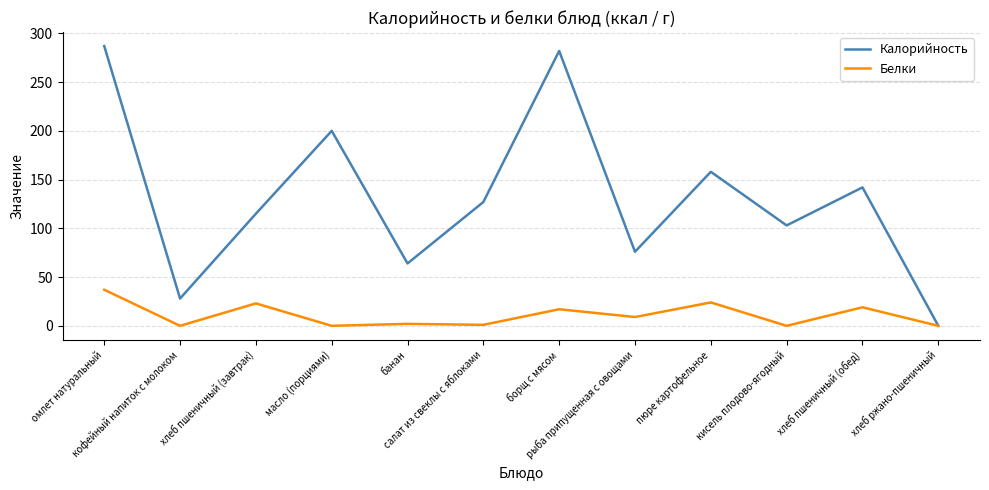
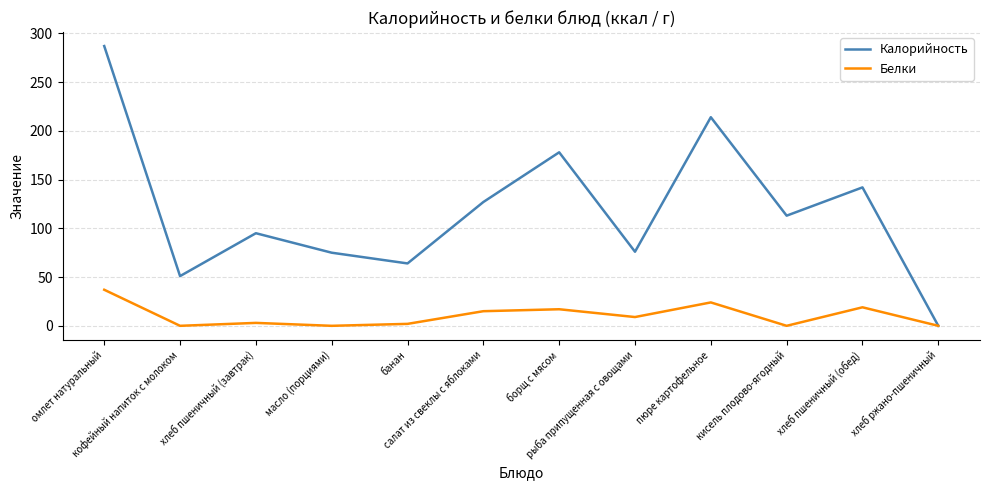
Калорийность, кофейный напиток с молоком: 30 -> 50
Калорийность, хлеб пшеничный (завтрак): 120 -> 100
Белки, хлеб пшеничный (завтрак): 20 -> 0
Калорийность, масло (порциями): 200 -> 80
Белки, салат из свеклы с яблоками: 0 -> 20
Калорийность, борщ с мясом: 280 -> 180
Калорийность, пюре картофельное: 160 -> 210
Калорийность, кисель плодово-ягодный: 100 -> 110
